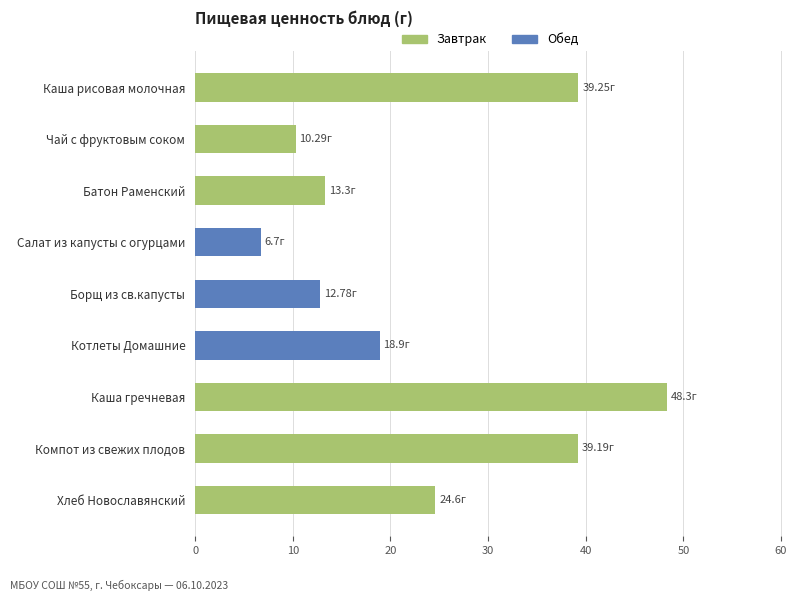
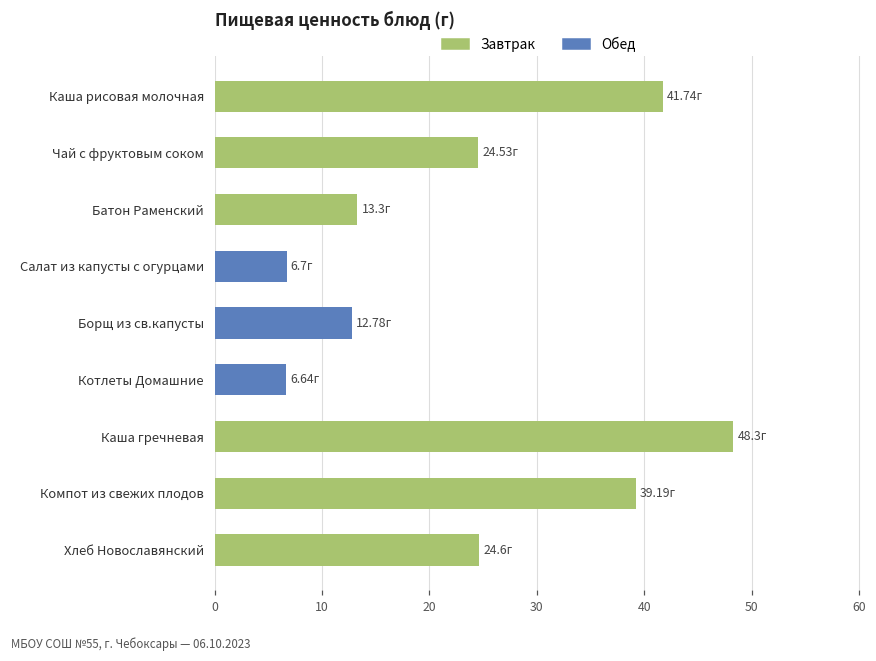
Каша рисовая молочная: 39.25г -> 41.74г
Чай с фруктовым соком: 10.29г -> 24.53г
Котлеты Домашние: 18.9г -> 6.64г
